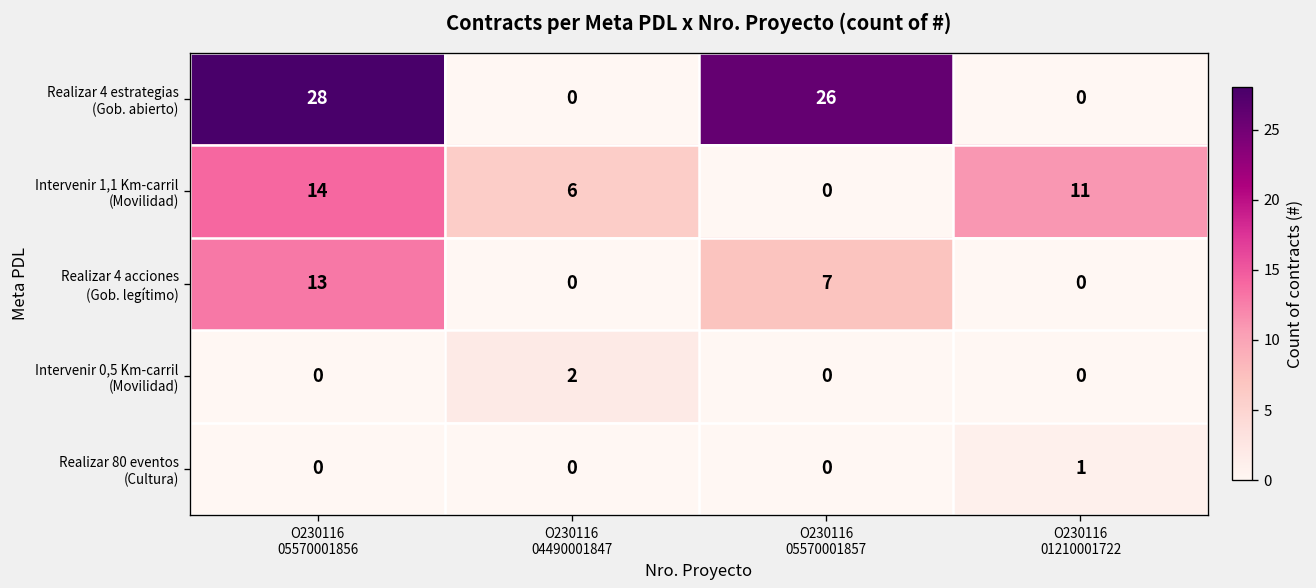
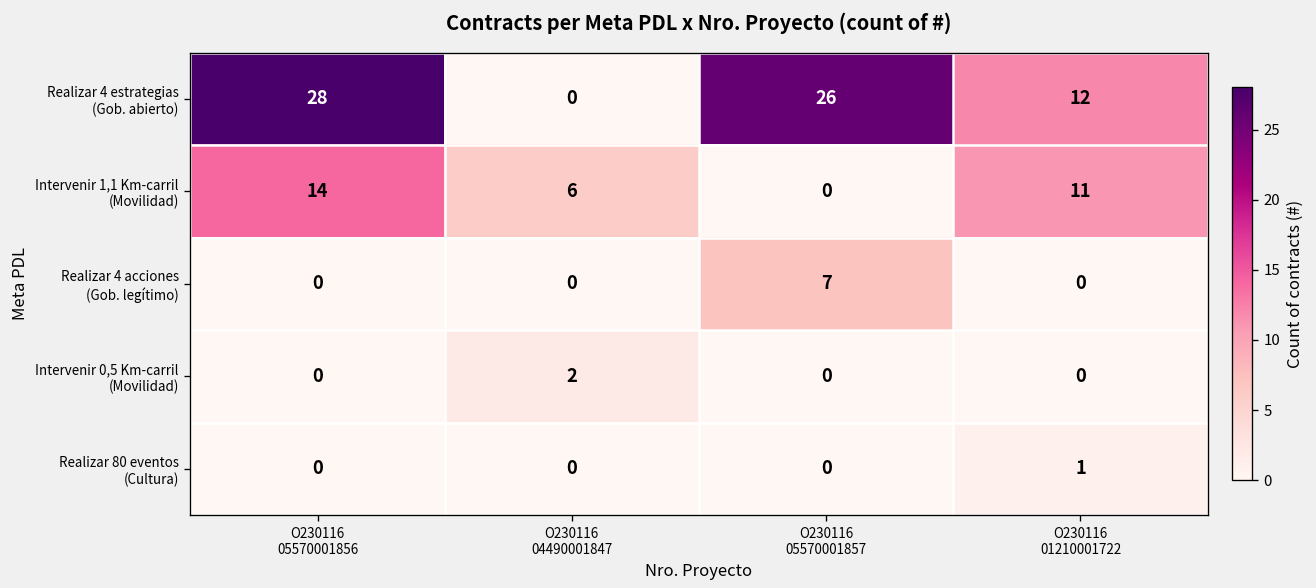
Realizar 4 estrategias (Gob. abierto), O230116 01210001722: 0 -> 12
Realizar 4 acciones (Gob. legítimo), O230116 05570001856: 13 -> 0
